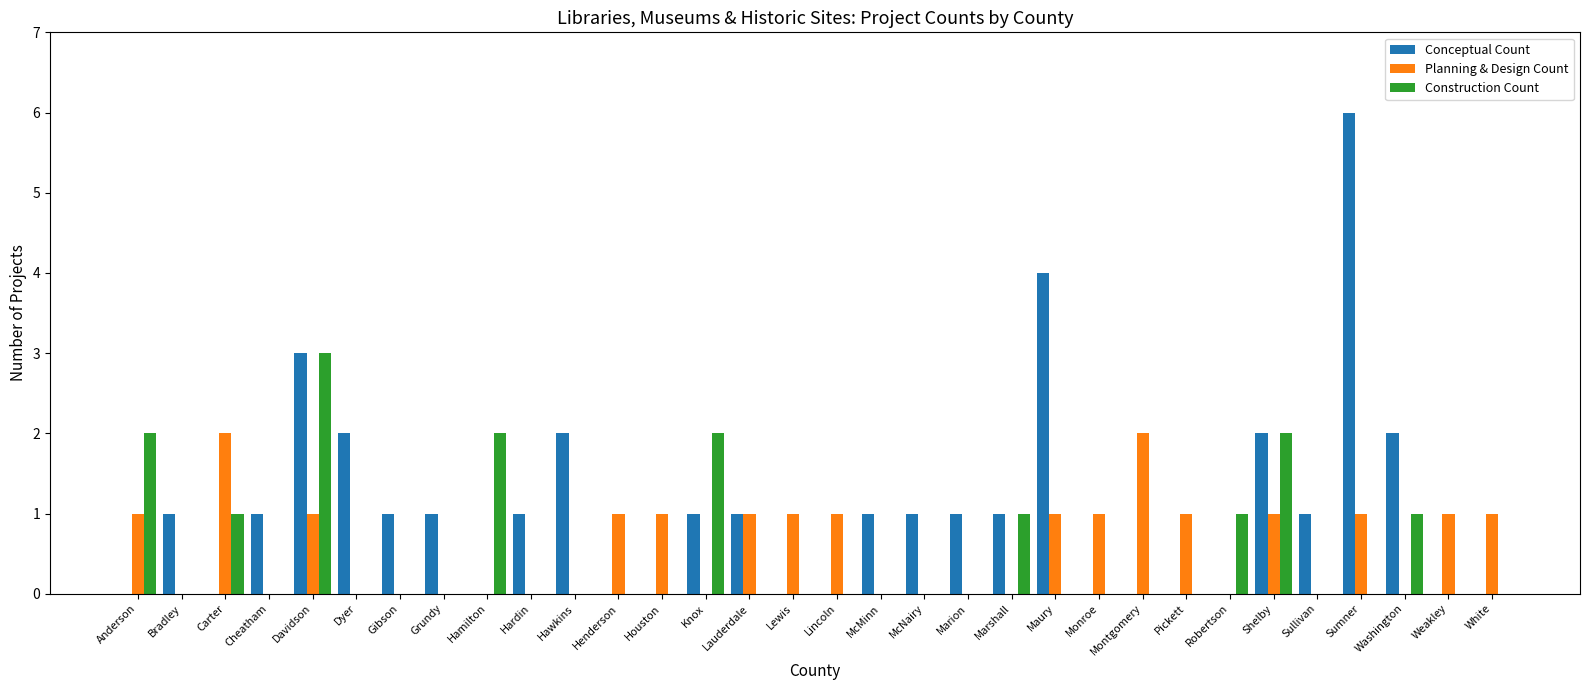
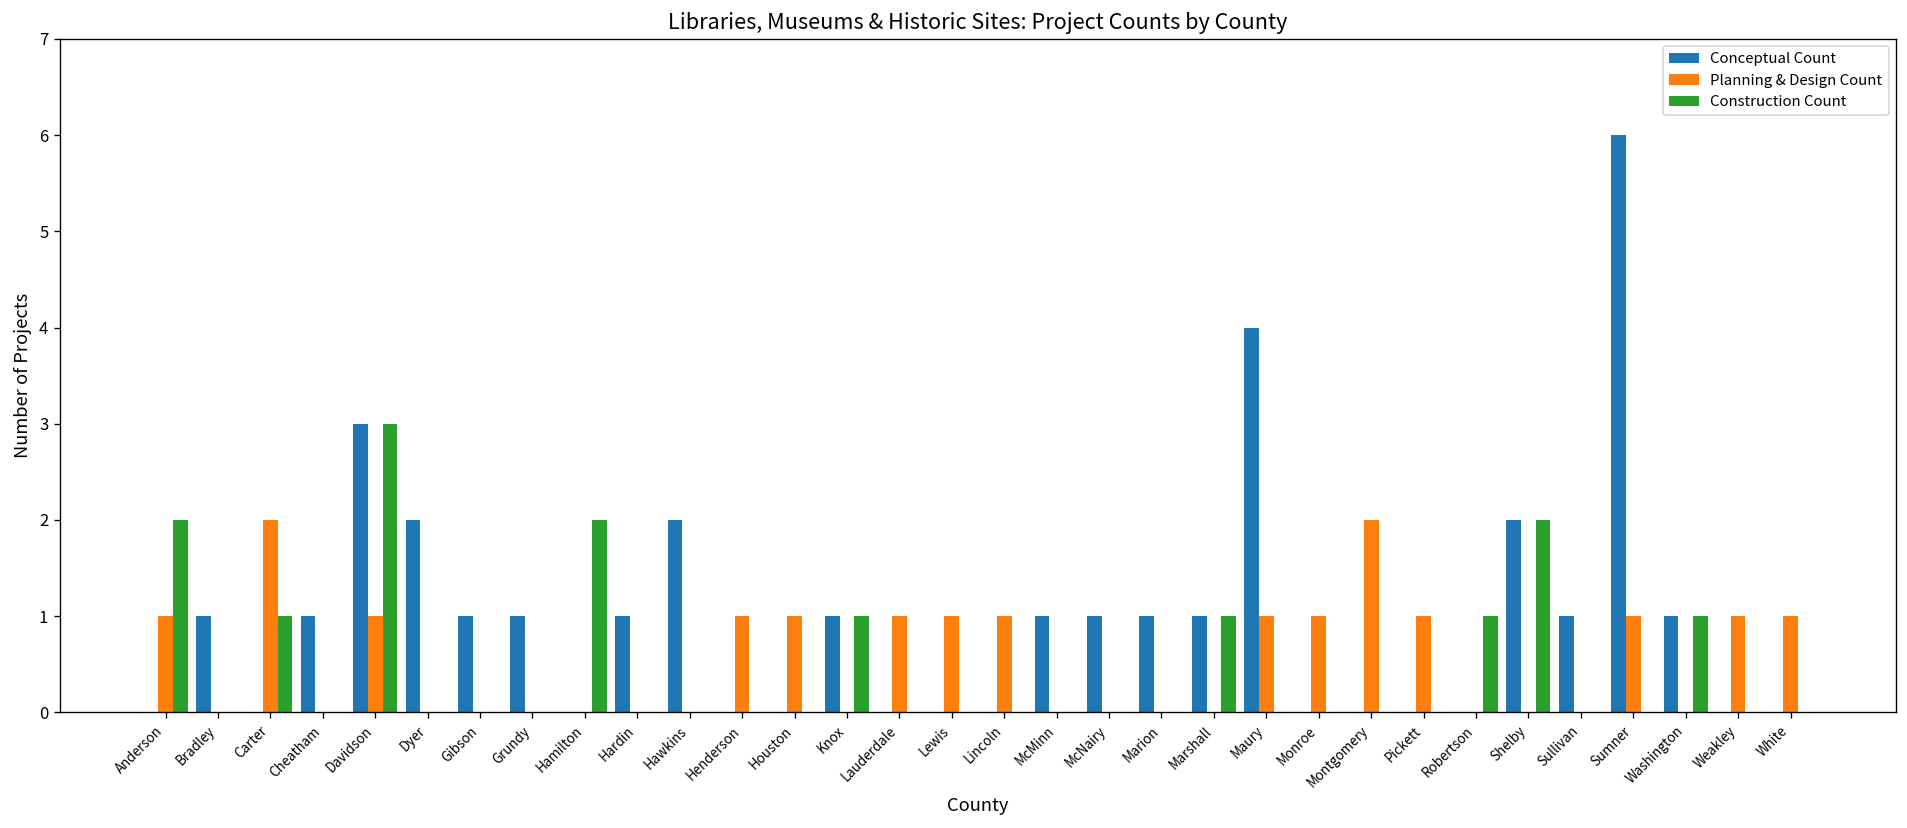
Construction Count, Knox: 2 -> 1
Conceptual Count, Lauderdale: 1 -> 0
Planning & Design Count, Shelby: 1 -> 0
Conceptual Count, Washington: 2 -> 1
